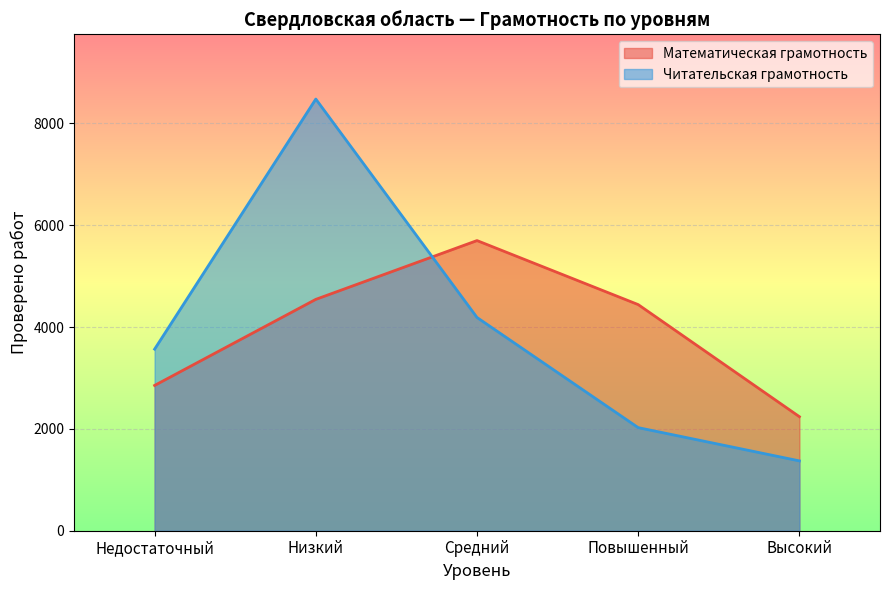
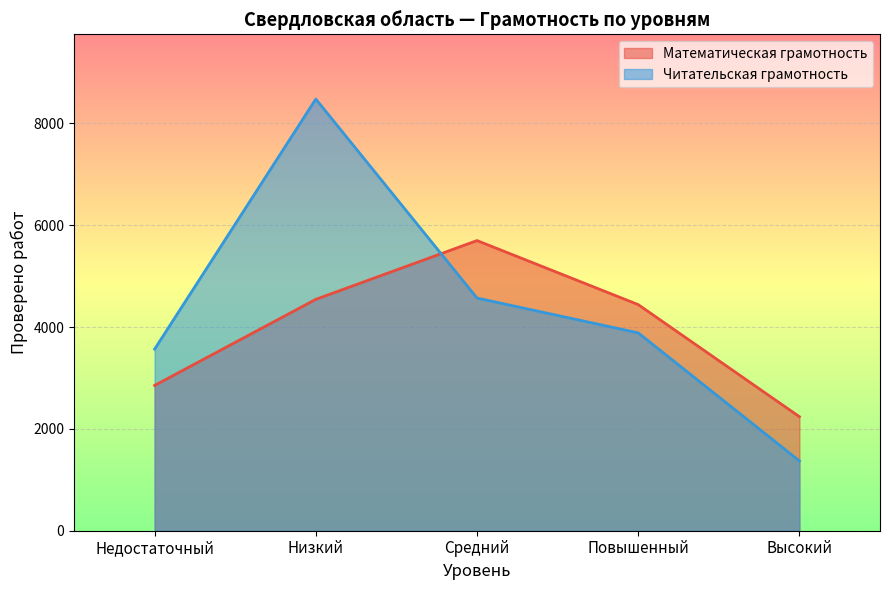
Читательская грамотность, Средний: 4200 -> 4600
Читательская грамотность, Повышенный: 2000 -> 3900
